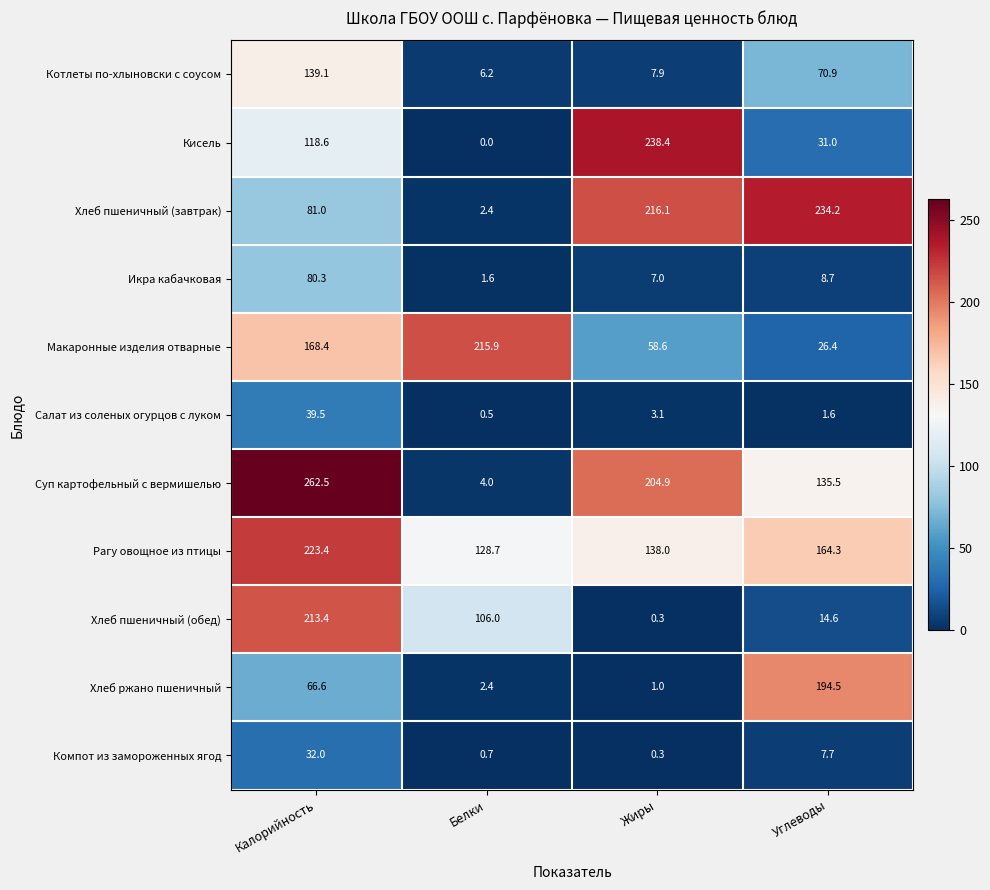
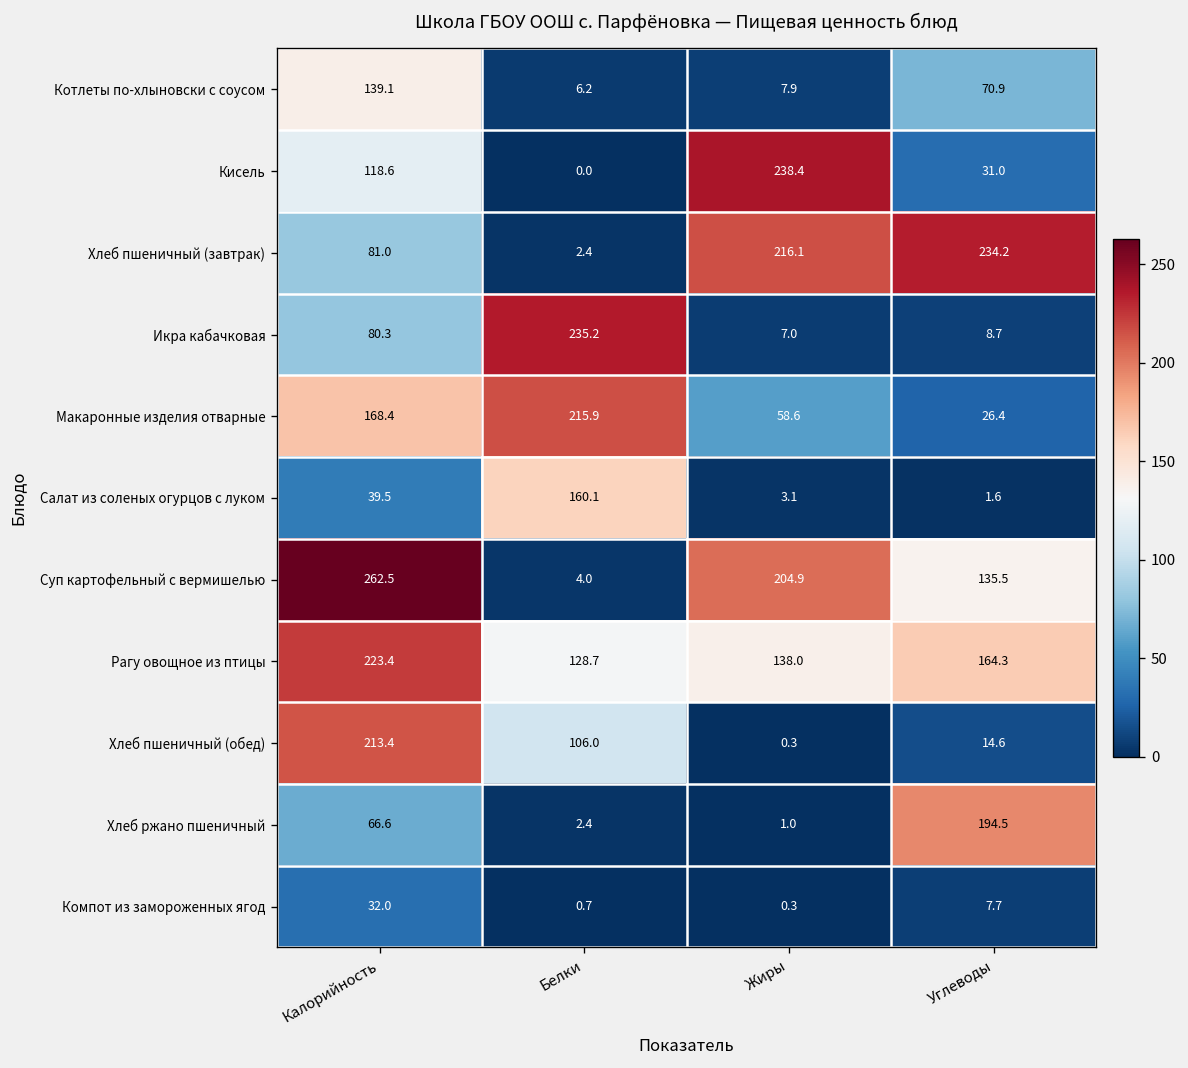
Икра кабачковая, Белки: 1.6 -> 235.2
Салат из соленых огурцов с луком, Белки: 0.5 -> 160.1
